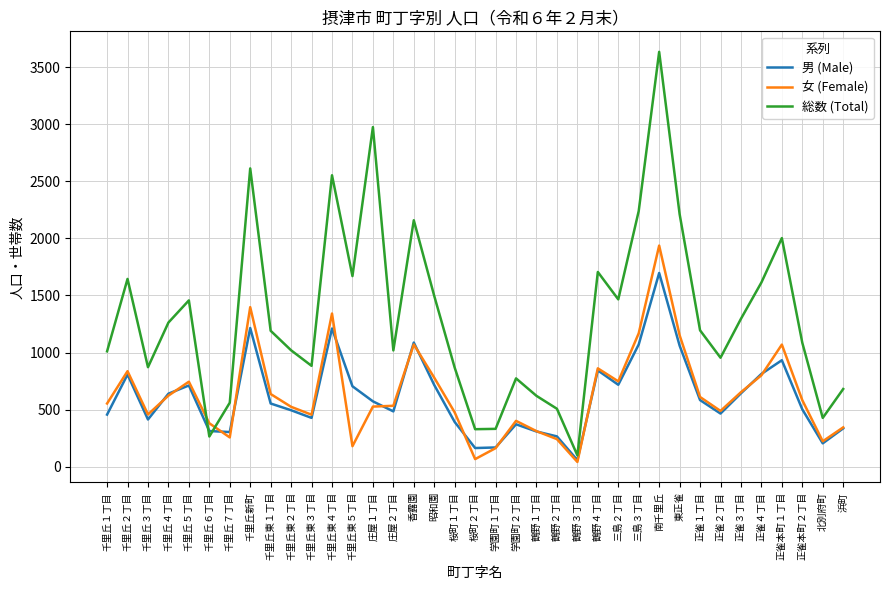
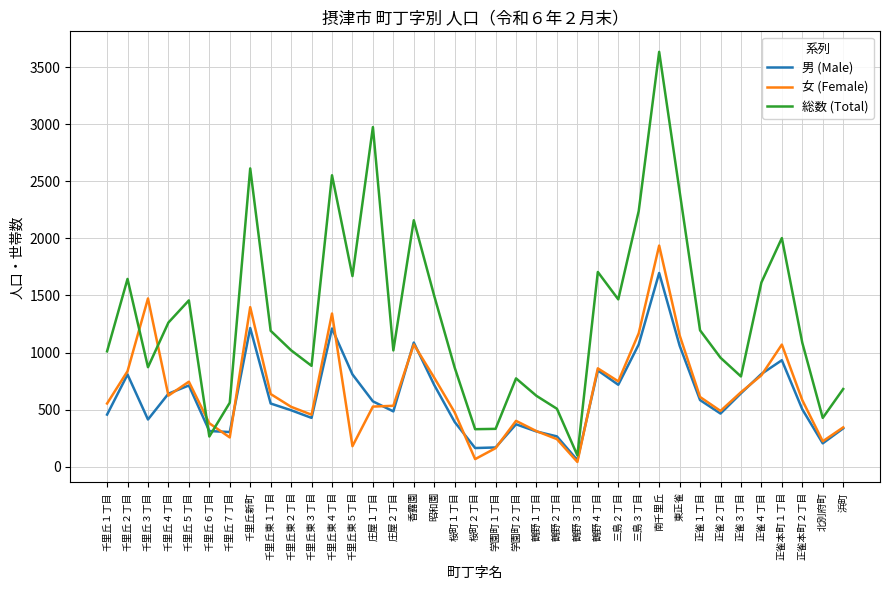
女 (Female), 千里丘３丁目: 460 -> 1470
男 (Male), 千里丘東５丁目: 710 -> 810
総数 (Total), 東正雀: 2210 -> 2410
総数 (Total), 正雀３丁目: 1300 -> 790
